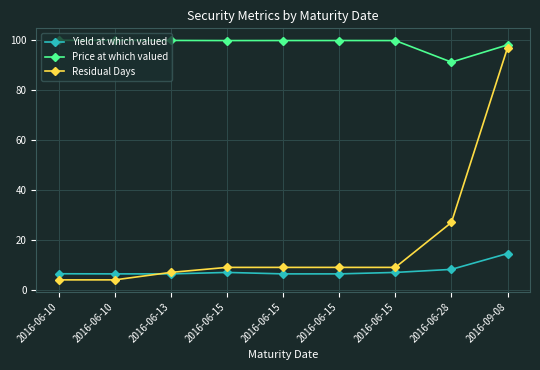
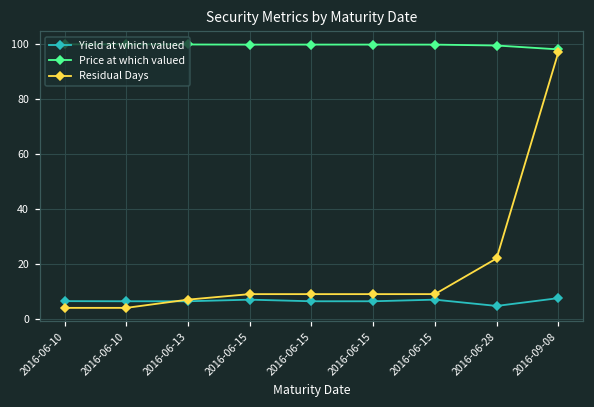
Yield at which valued, 2016-06-28: 8 -> 5
Price at which valued, 2016-06-28: 91 -> 100
Residual Days, 2016-06-28: 27 -> 22
Yield at which valued, 2016-09-08: 15 -> 8
